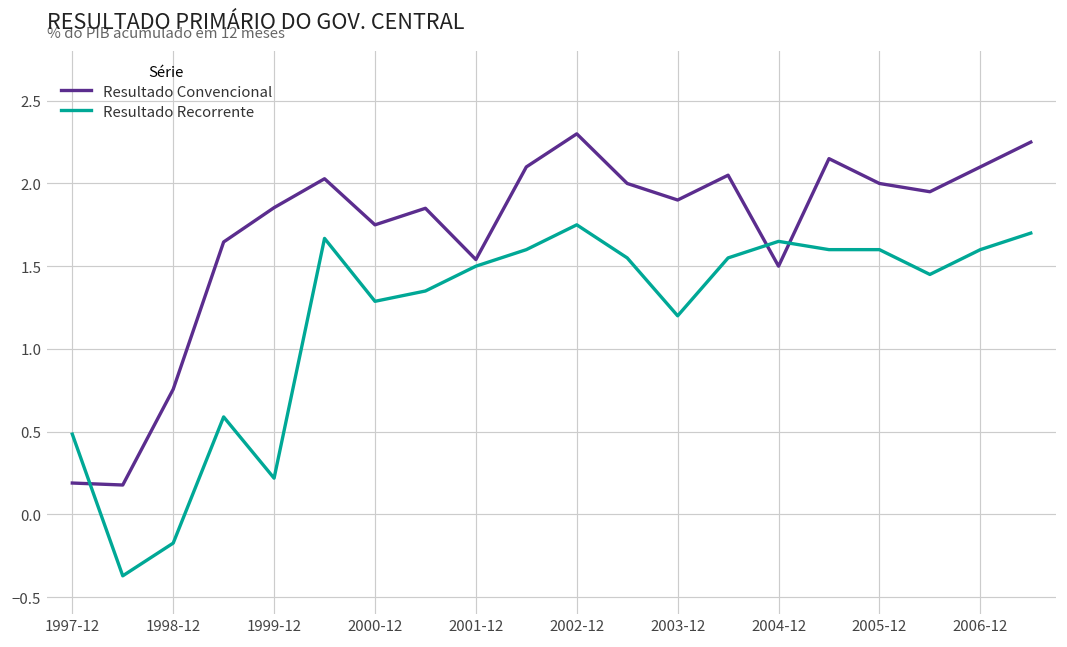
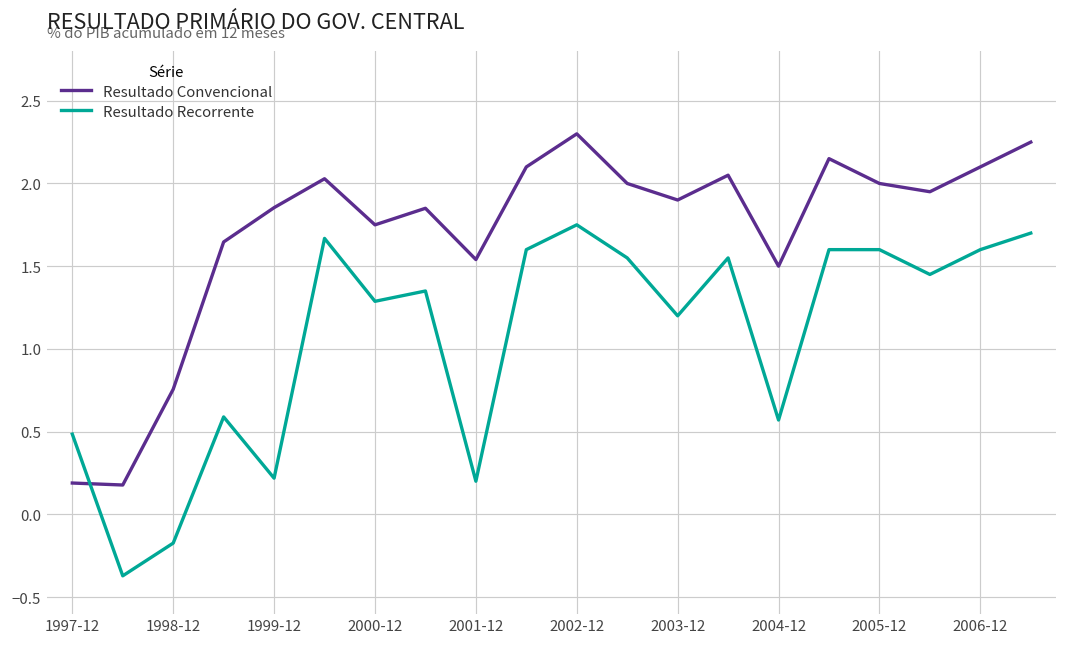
Resultado Recorrente, 2001-12: 1.5 -> 0.2
Resultado Recorrente, 2004-12: 1.65 -> 0.57
